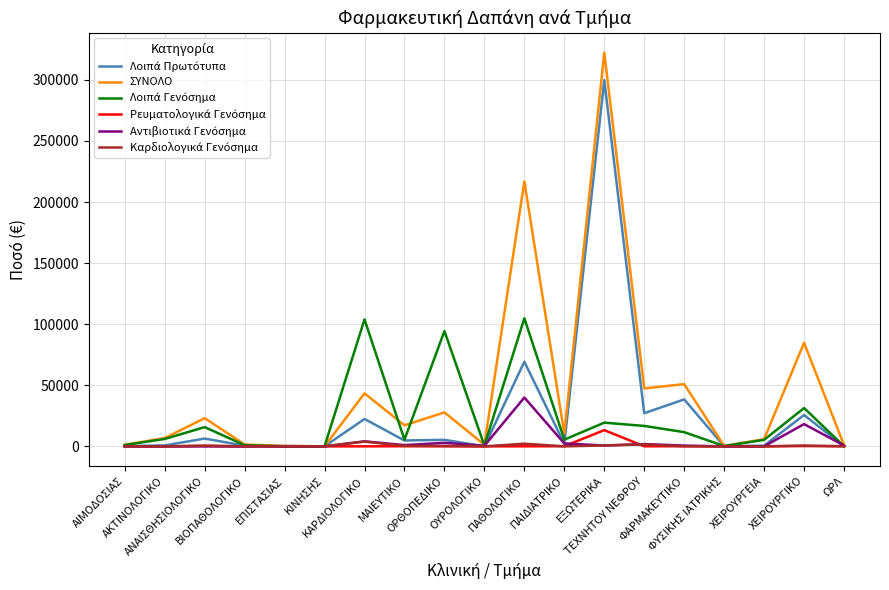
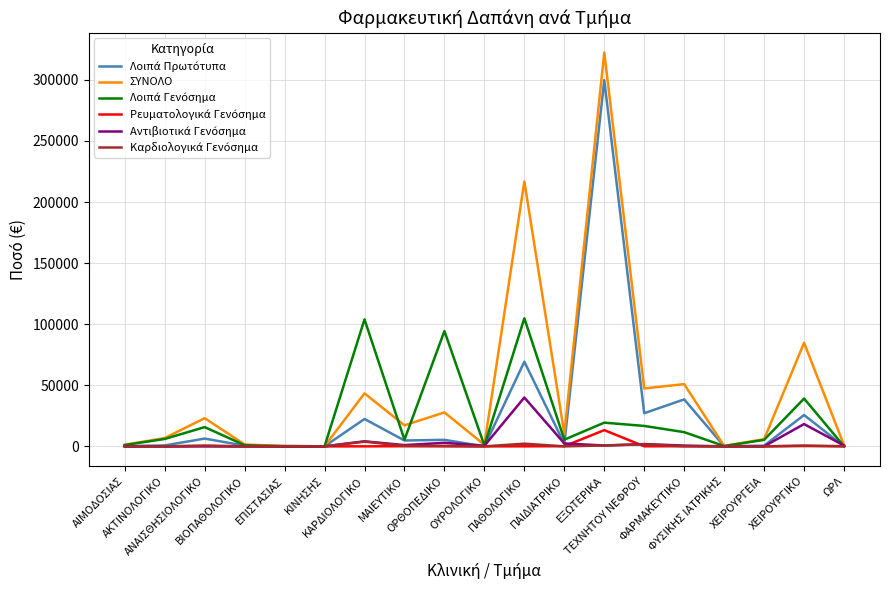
Λοιπά Γενόσημα, ΧΕΙΡΟΥΡΓΙΚΟ: 31000 -> 39000
